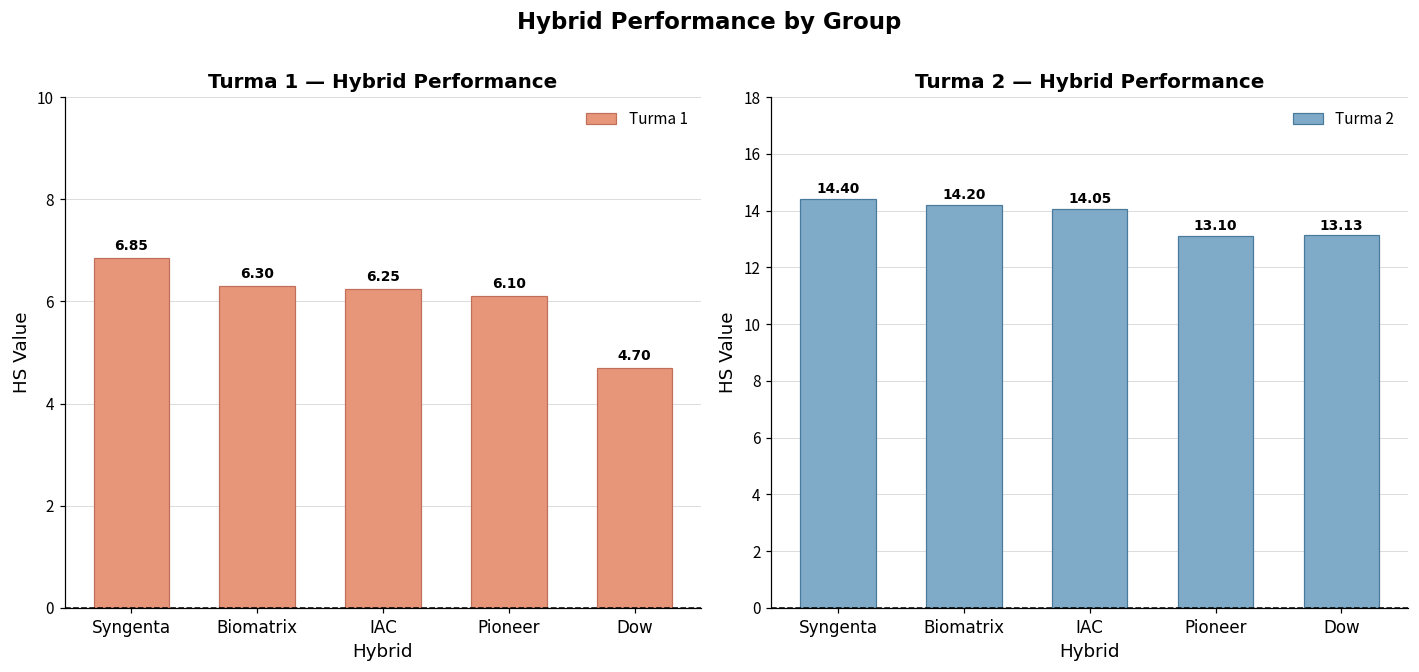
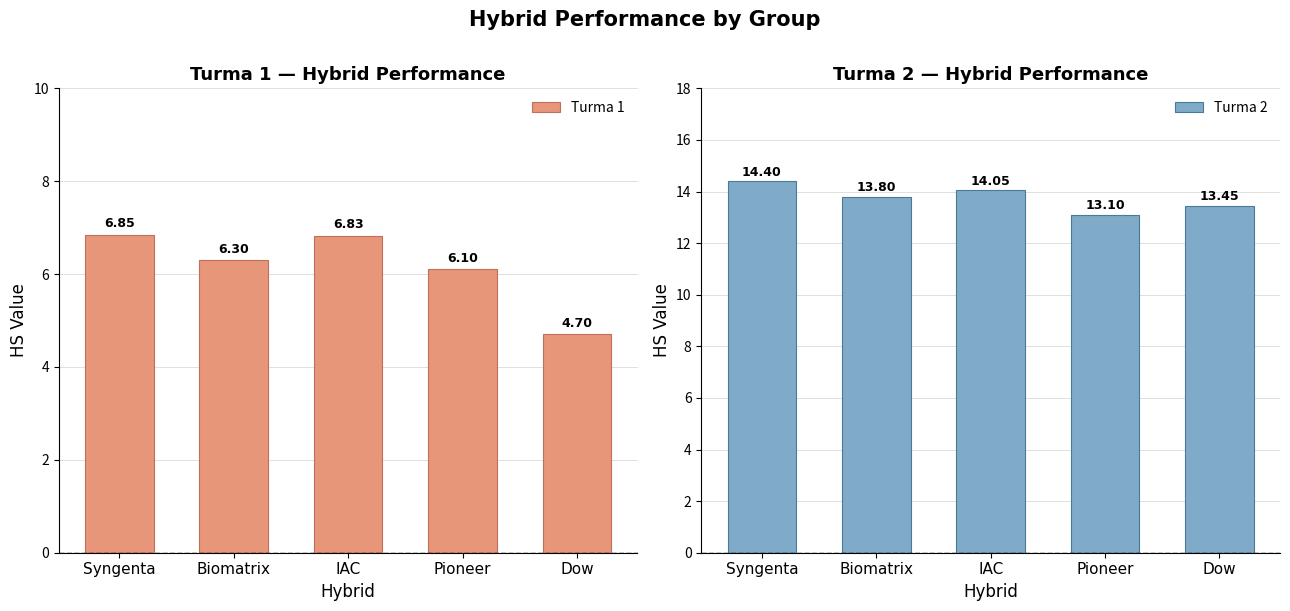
Turma 1 — Hybrid Performance, IAC: 6.25 -> 6.83
Turma 2 — Hybrid Performance, Biomatrix: 14.20 -> 13.80
Turma 2 — Hybrid Performance, Dow: 13.13 -> 13.45
